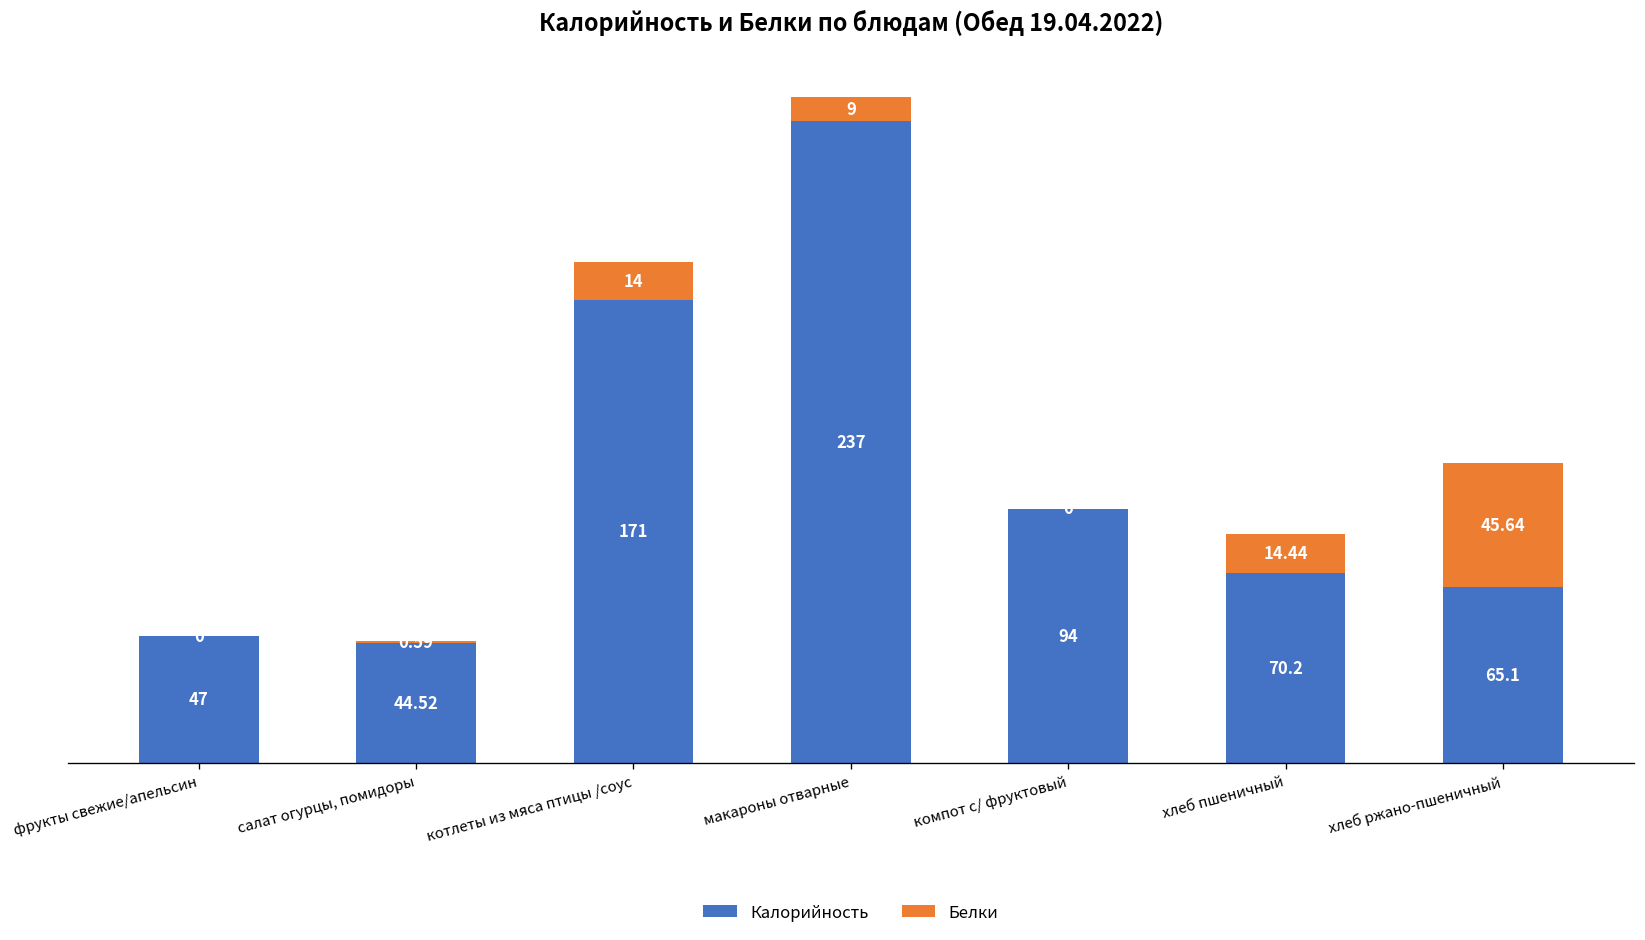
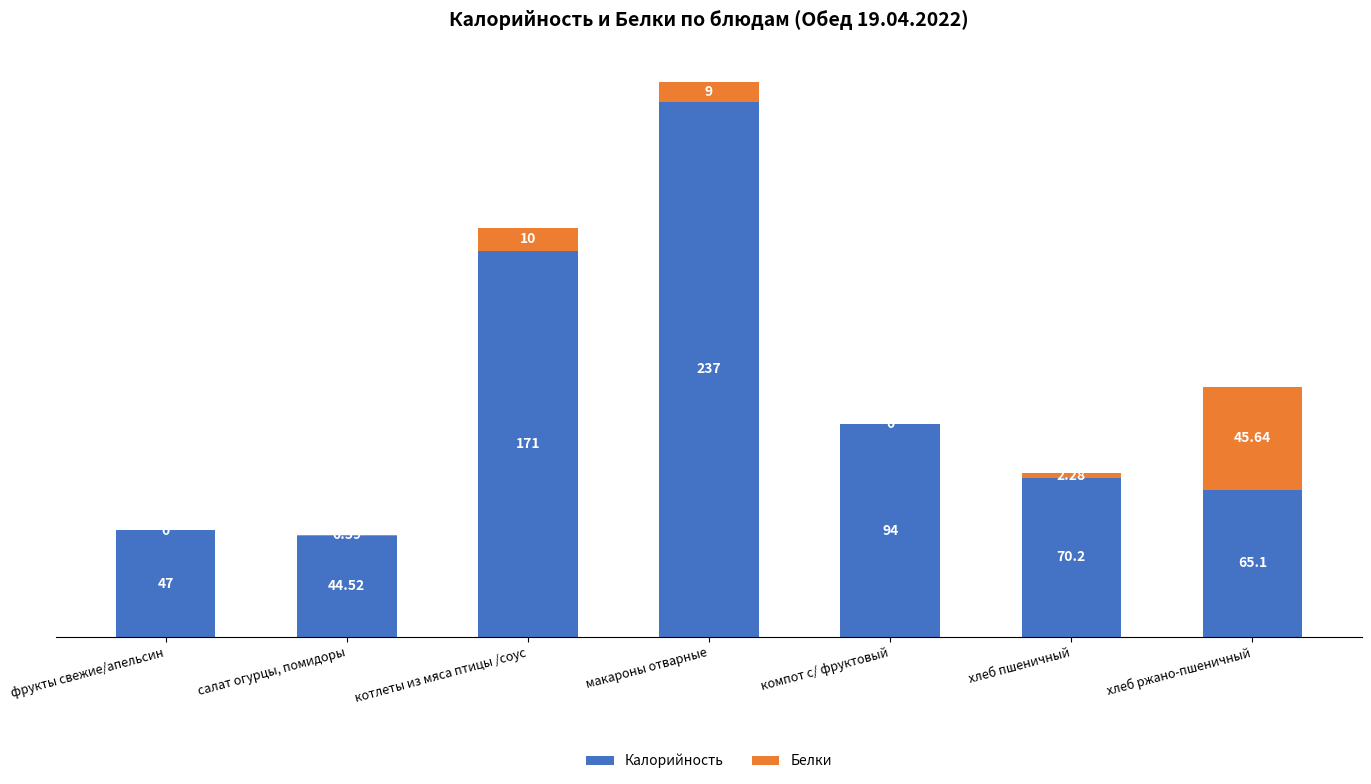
Белки, котлеты из мяса птицы /соус: 14 -> 10
Белки, хлеб пшеничный: 14.44 -> 2.28
